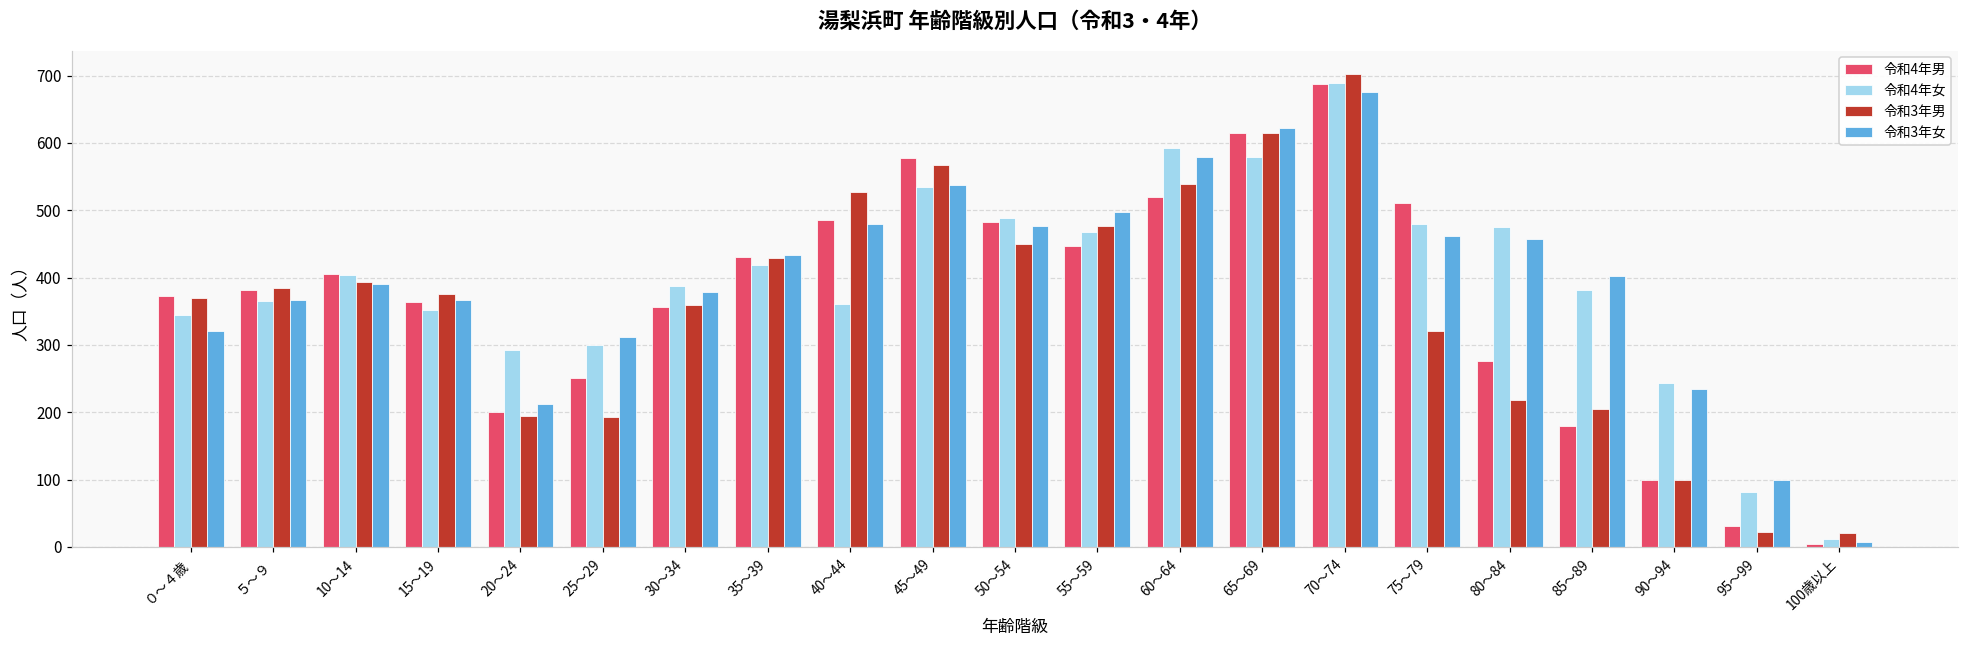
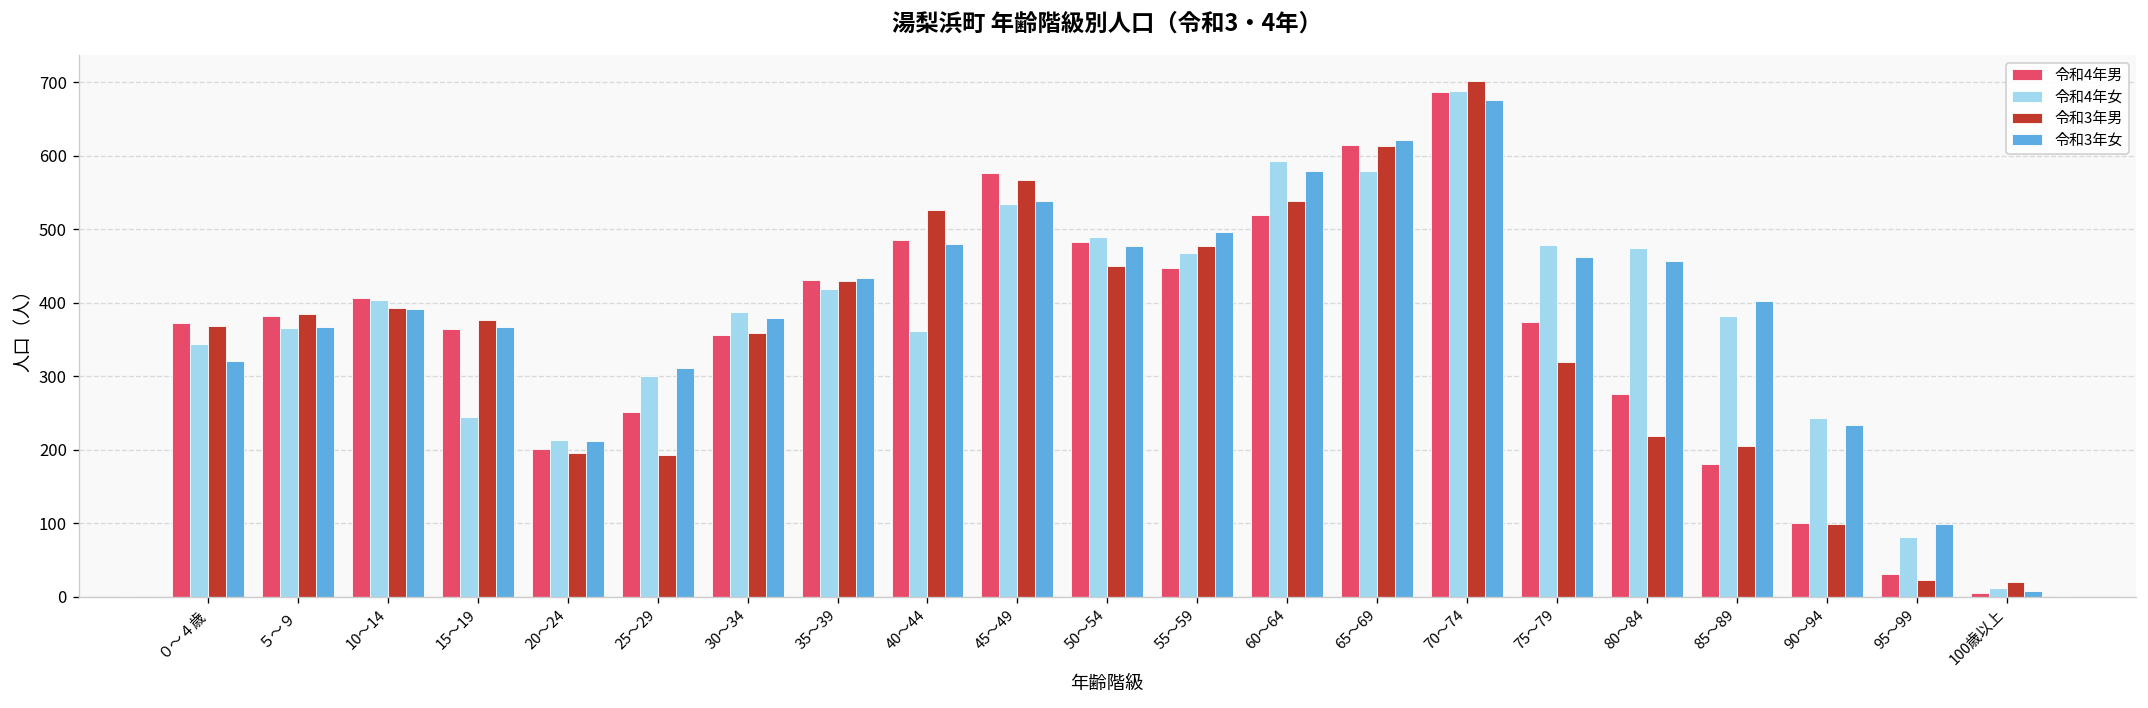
令和4年女, 15～19: 350 -> 250
令和4年女, 20～24: 290 -> 210
令和4年男, 75～79: 510 -> 370
